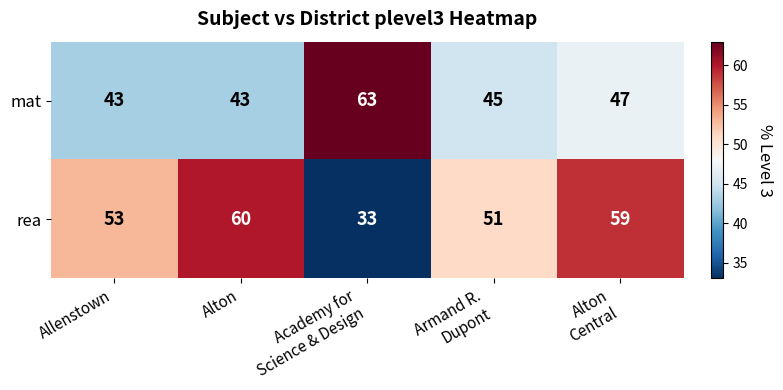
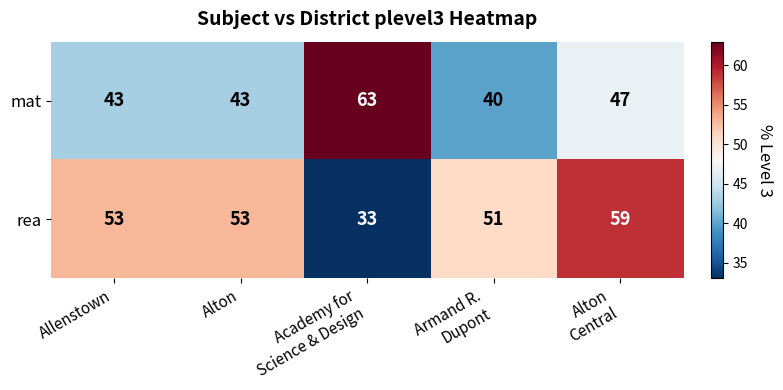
mat, Armand R. Dupont: 45 -> 40
rea, Alton: 60 -> 53
